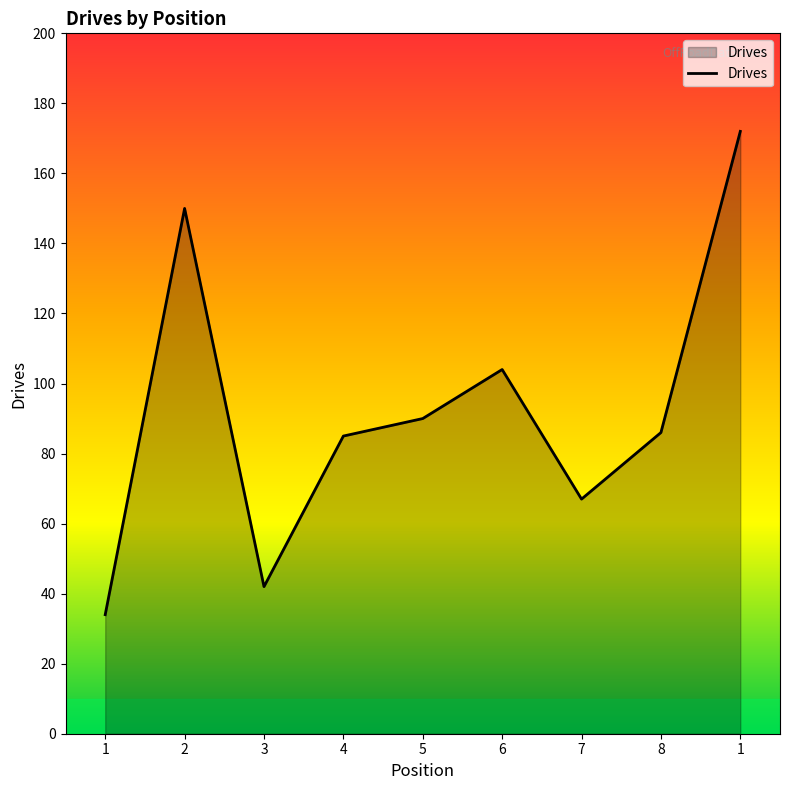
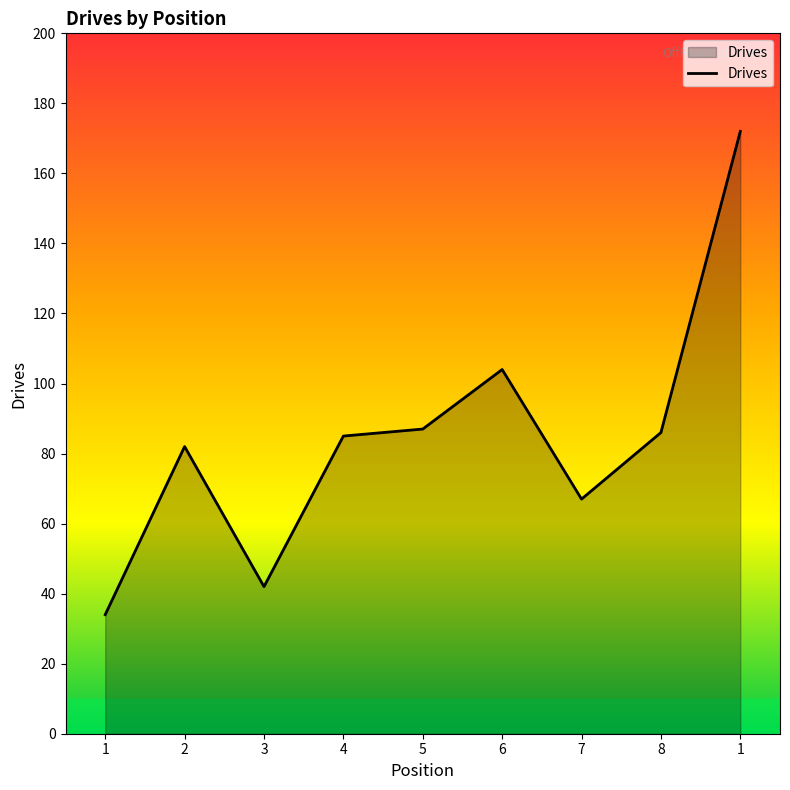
2: 150 -> 82
5: 90 -> 87
